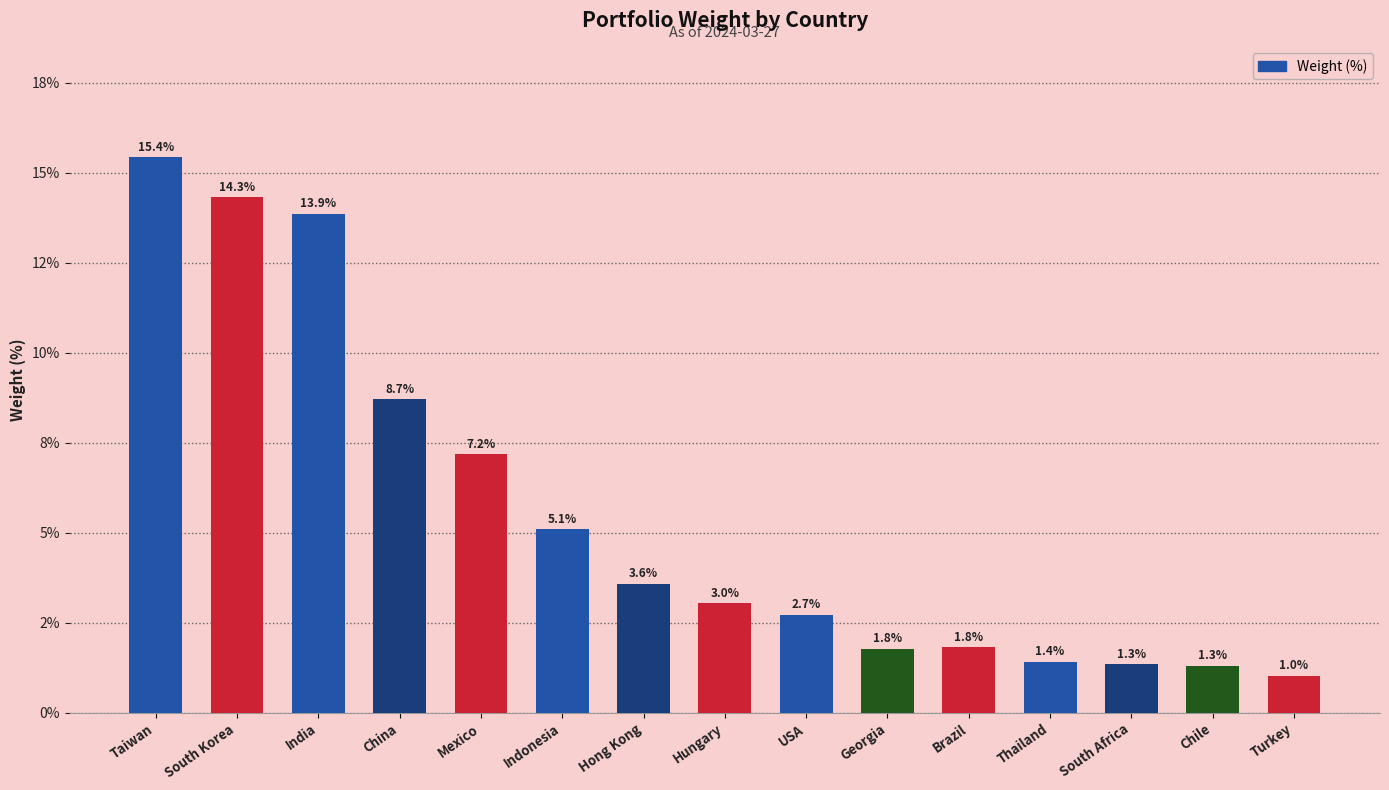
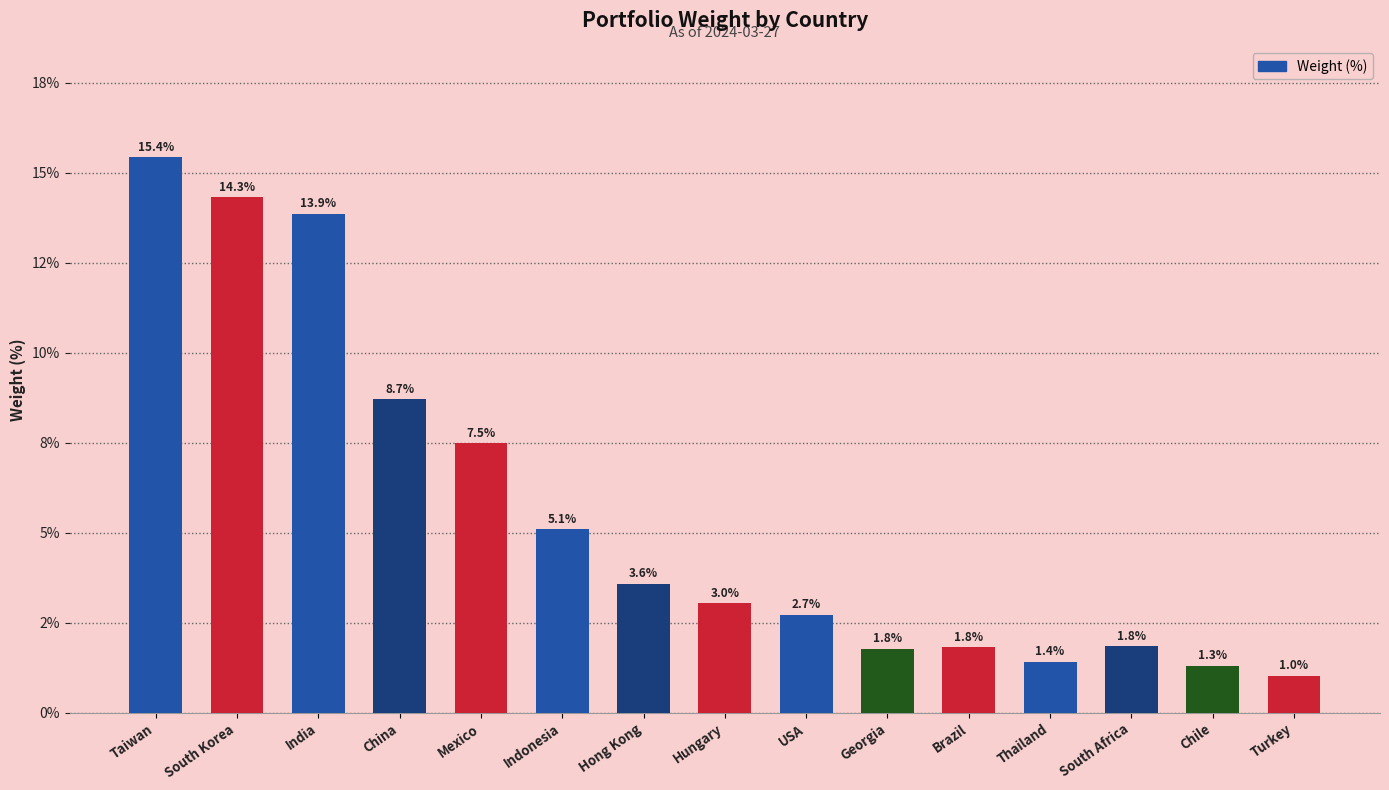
Mexico: 7.2% -> 7.5%
South Africa: 1.3% -> 1.8%
